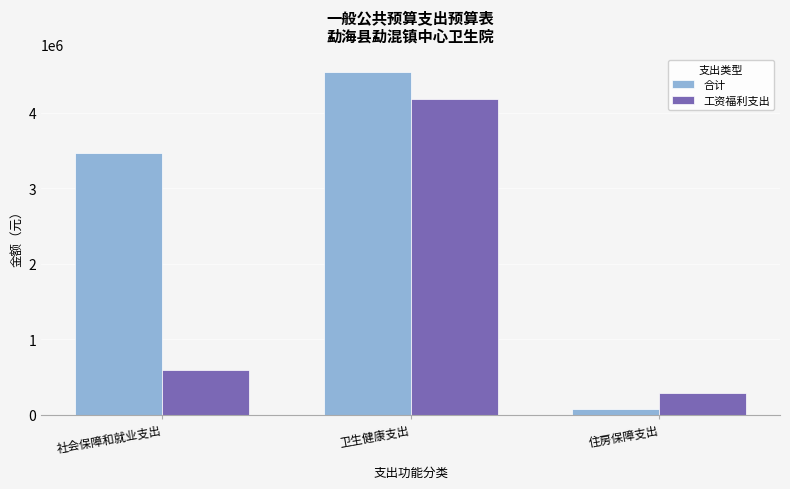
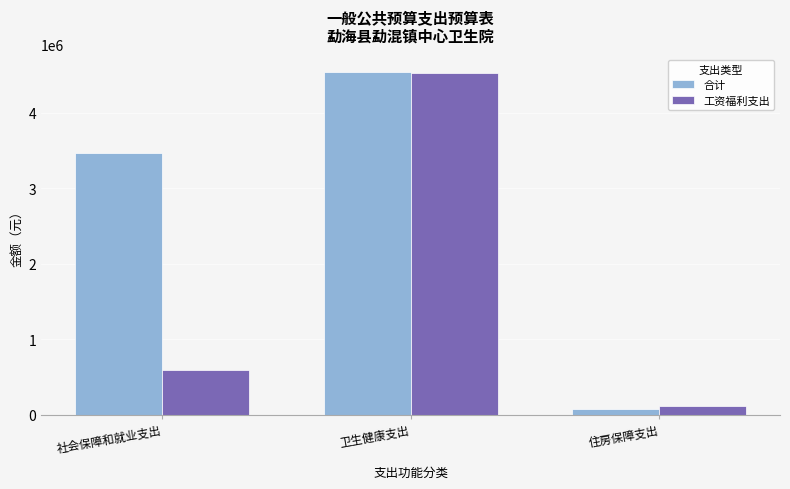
工资福利支出, 卫生健康支出: 4200000 -> 4500000
工资福利支出, 住房保障支出: 300000 -> 100000
